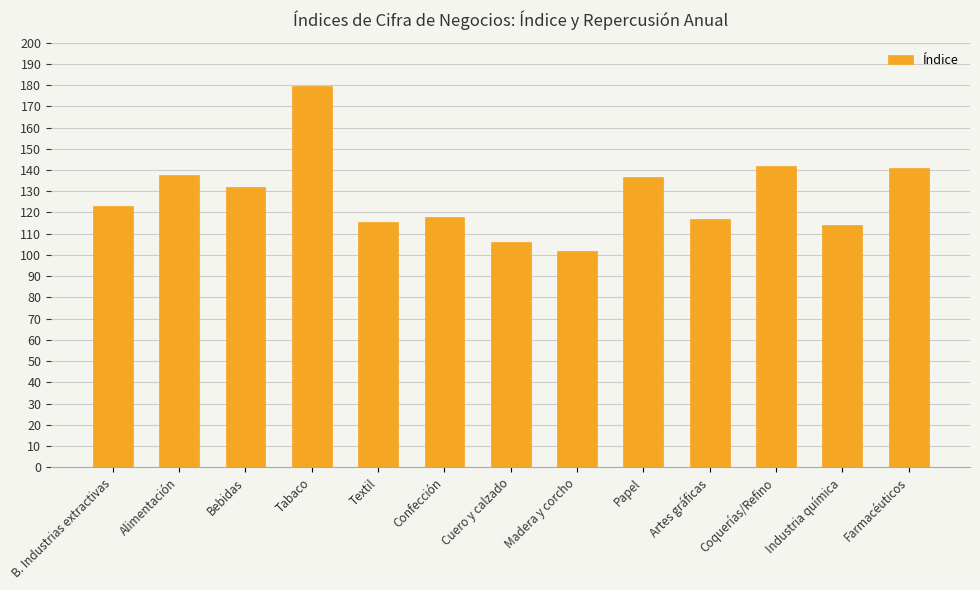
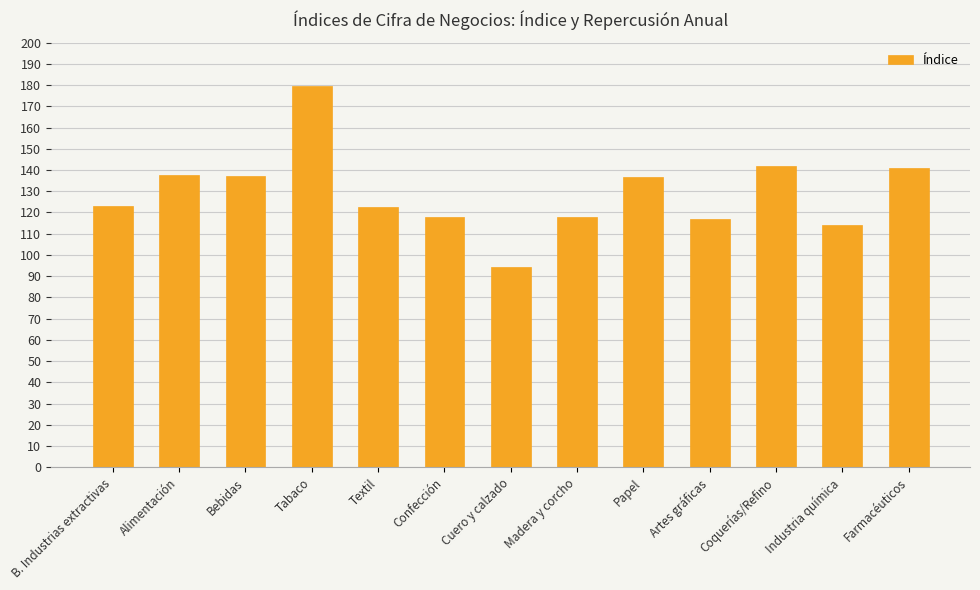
Bebidas: 132 -> 137
Textil: 116 -> 123
Cuero y calzado: 106 -> 94
Madera y corcho: 102 -> 118
